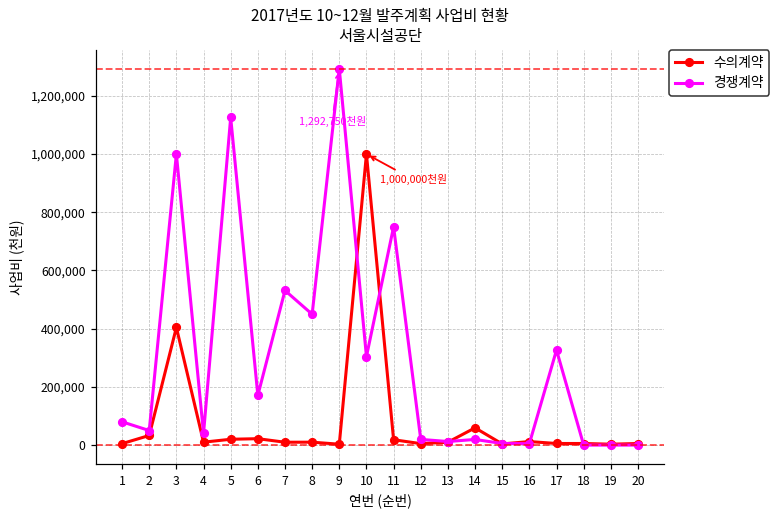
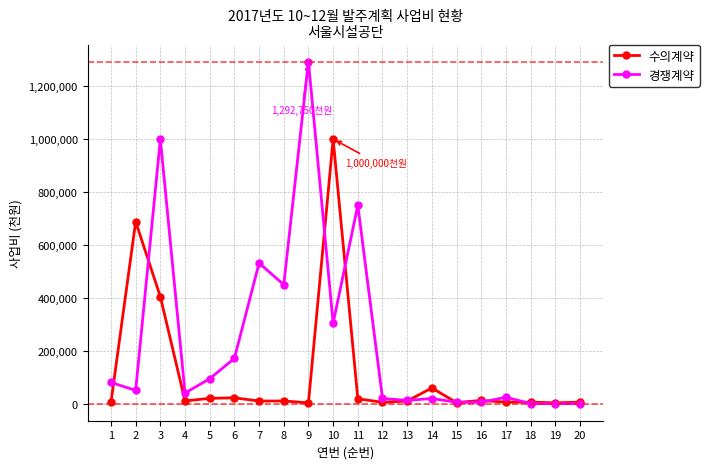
수의계약, 2: 30,000 -> 690,000
경쟁계약, 5: 1,130,000 -> 90,000
경쟁계약, 17: 330,000 -> 20,000
